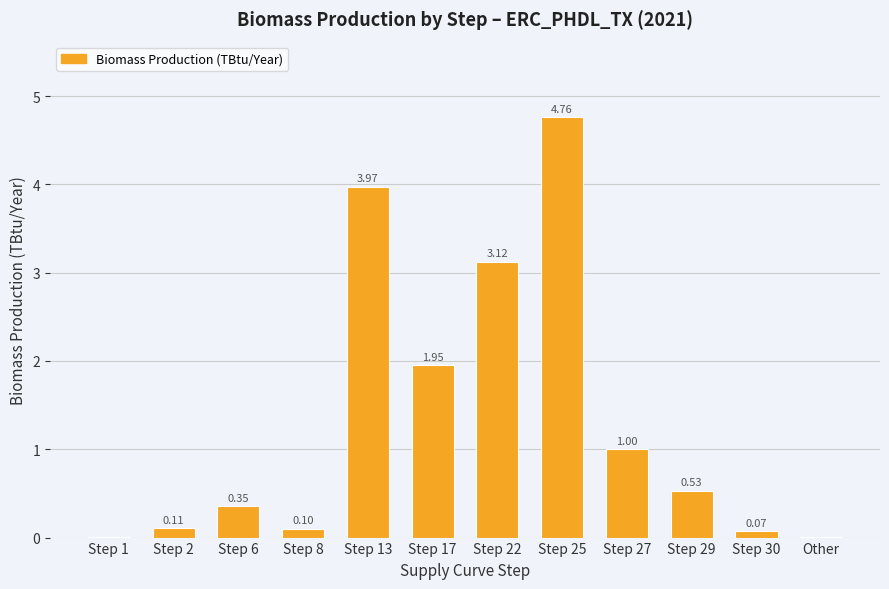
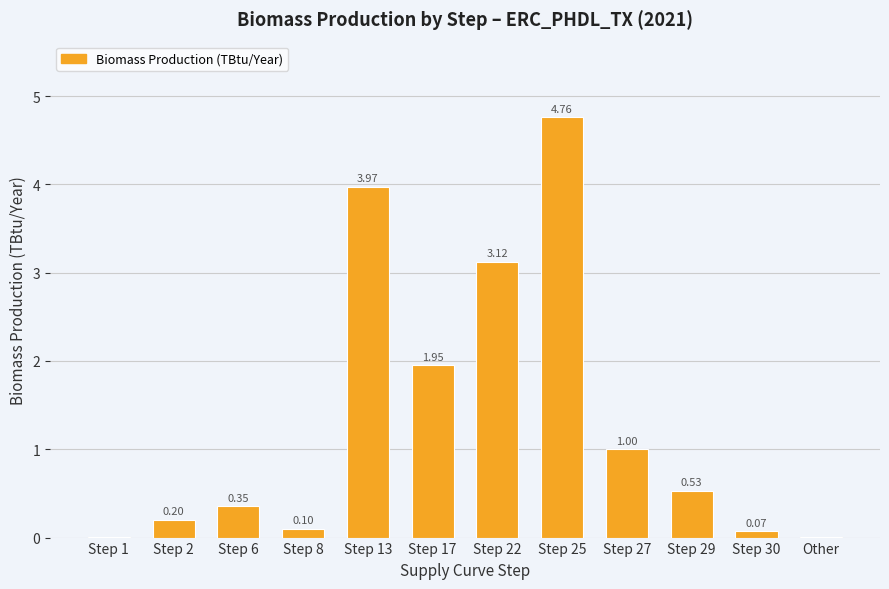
Step 2: 0.11 -> 0.20
